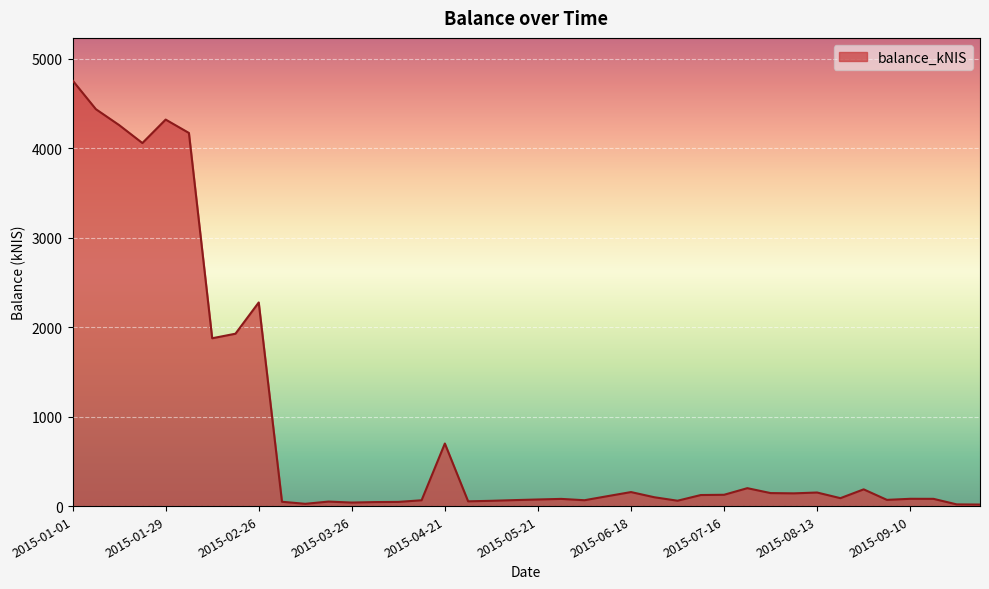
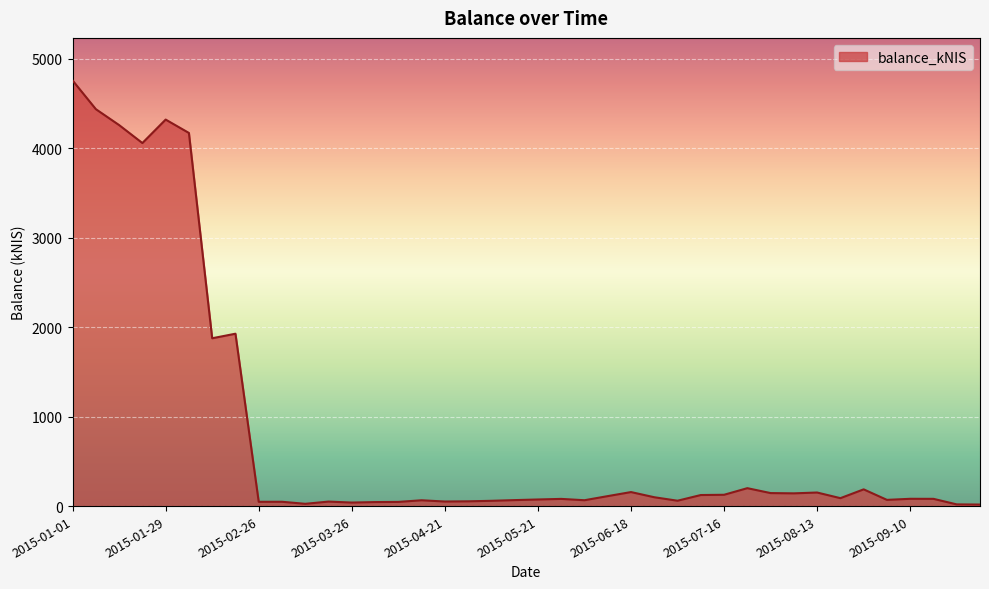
2015-02-26: 2300 -> 0
2015-04-21: 700 -> 100
